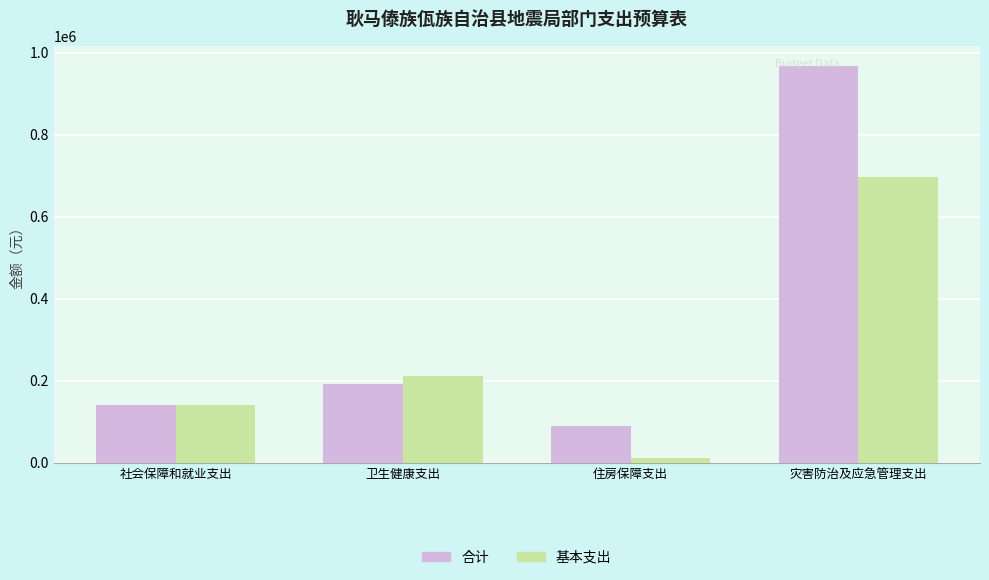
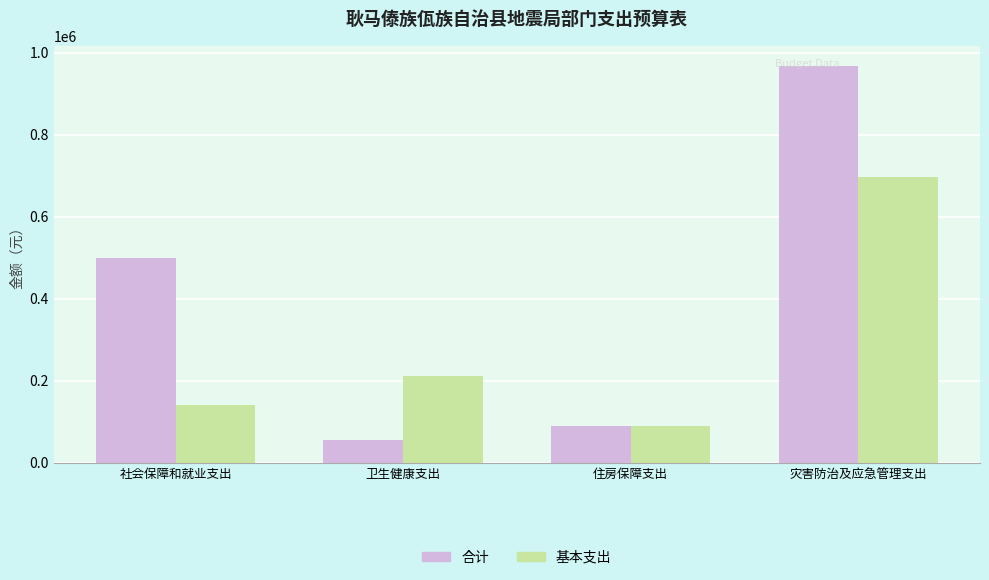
合计, 社会保障和就业支出: 140000 -> 500000
合计, 卫生健康支出: 190000 -> 60000
基本支出, 住房保障支出: 10000 -> 90000
